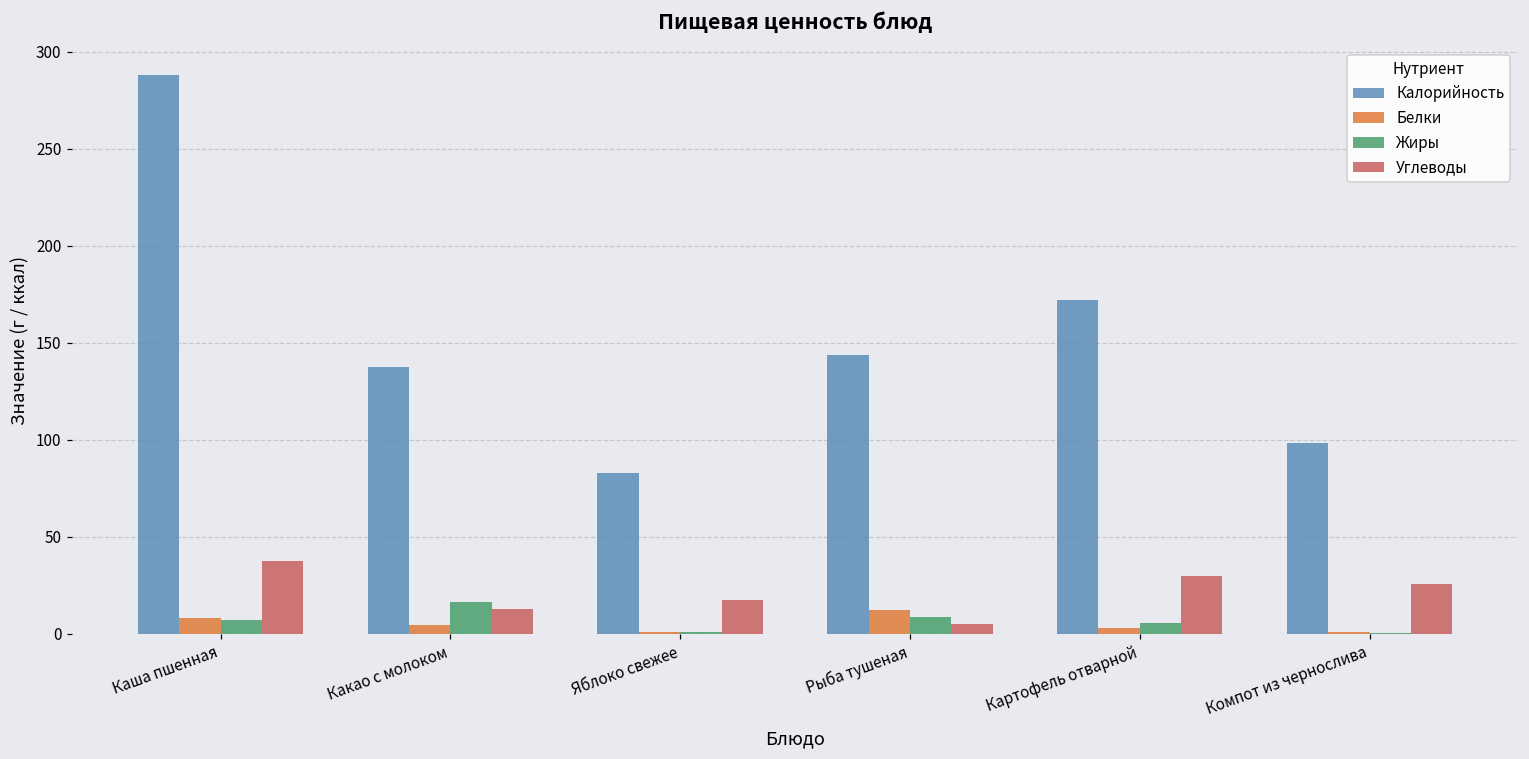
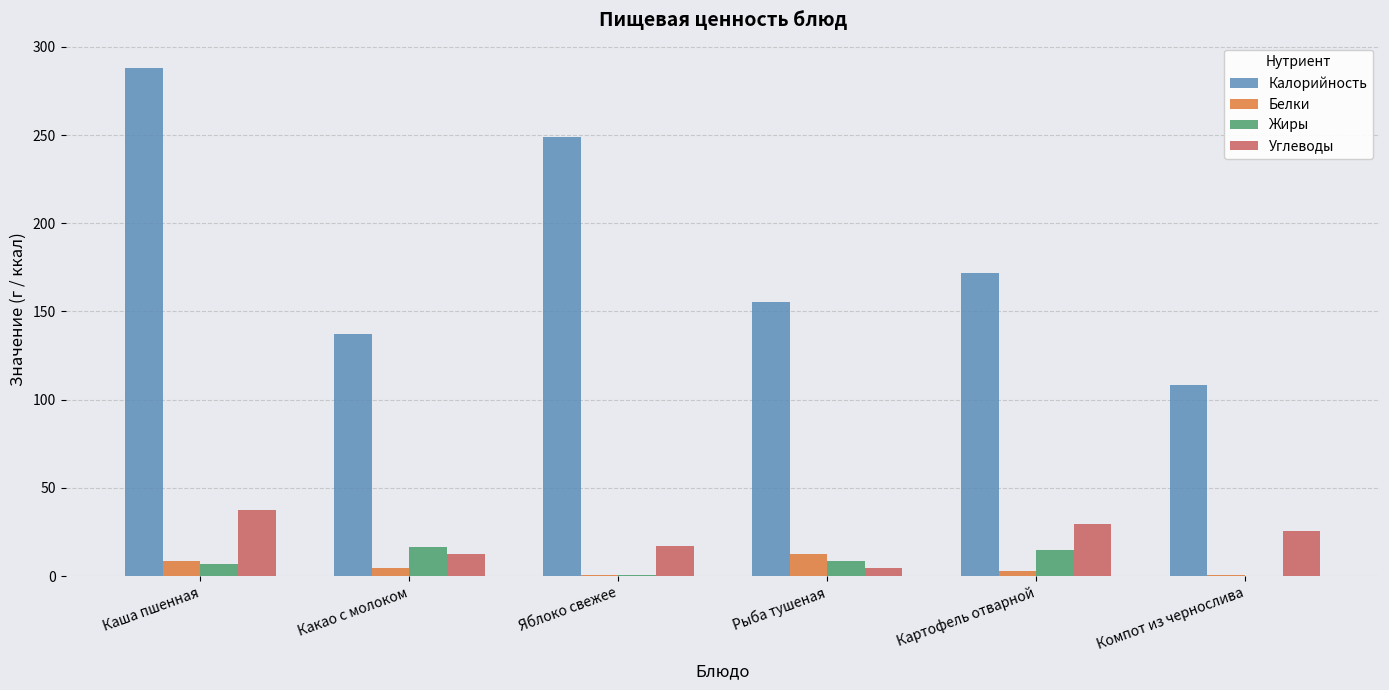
Калорийность, Яблоко свежее: 83 -> 249
Калорийность, Рыба тушеная: 144 -> 155
Жиры, Картофель отварной: 6 -> 15
Калорийность, Компот из чернослива: 98 -> 108
